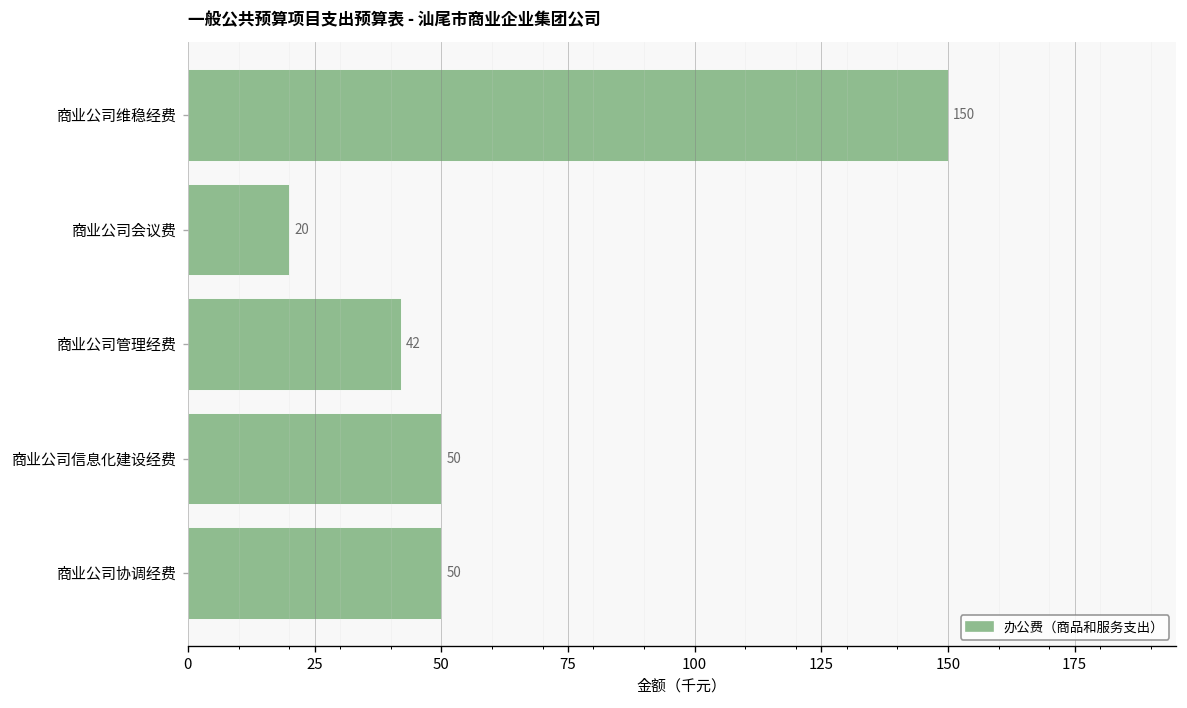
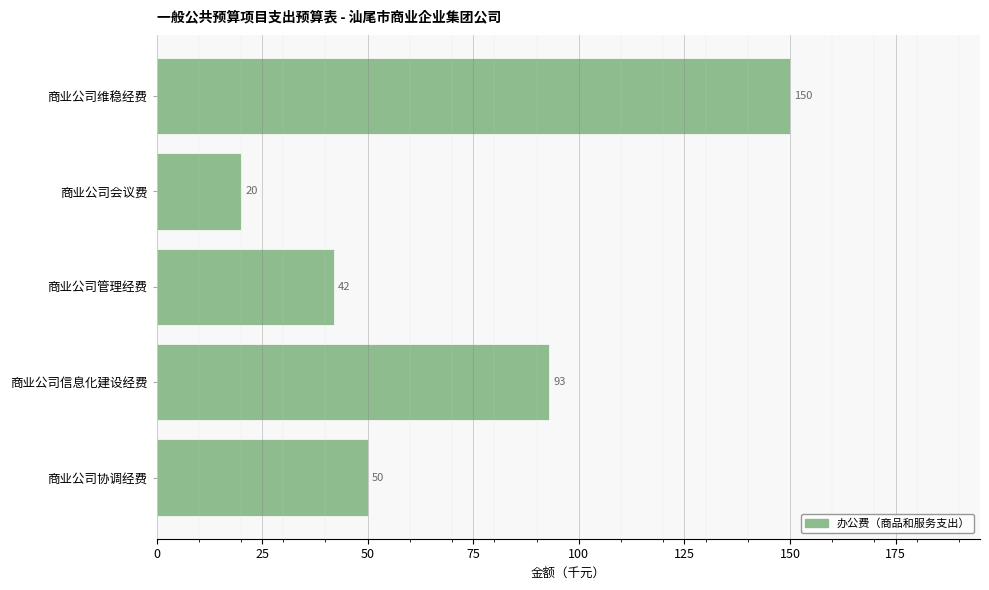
商业公司信息化建设经费: 50 -> 93
